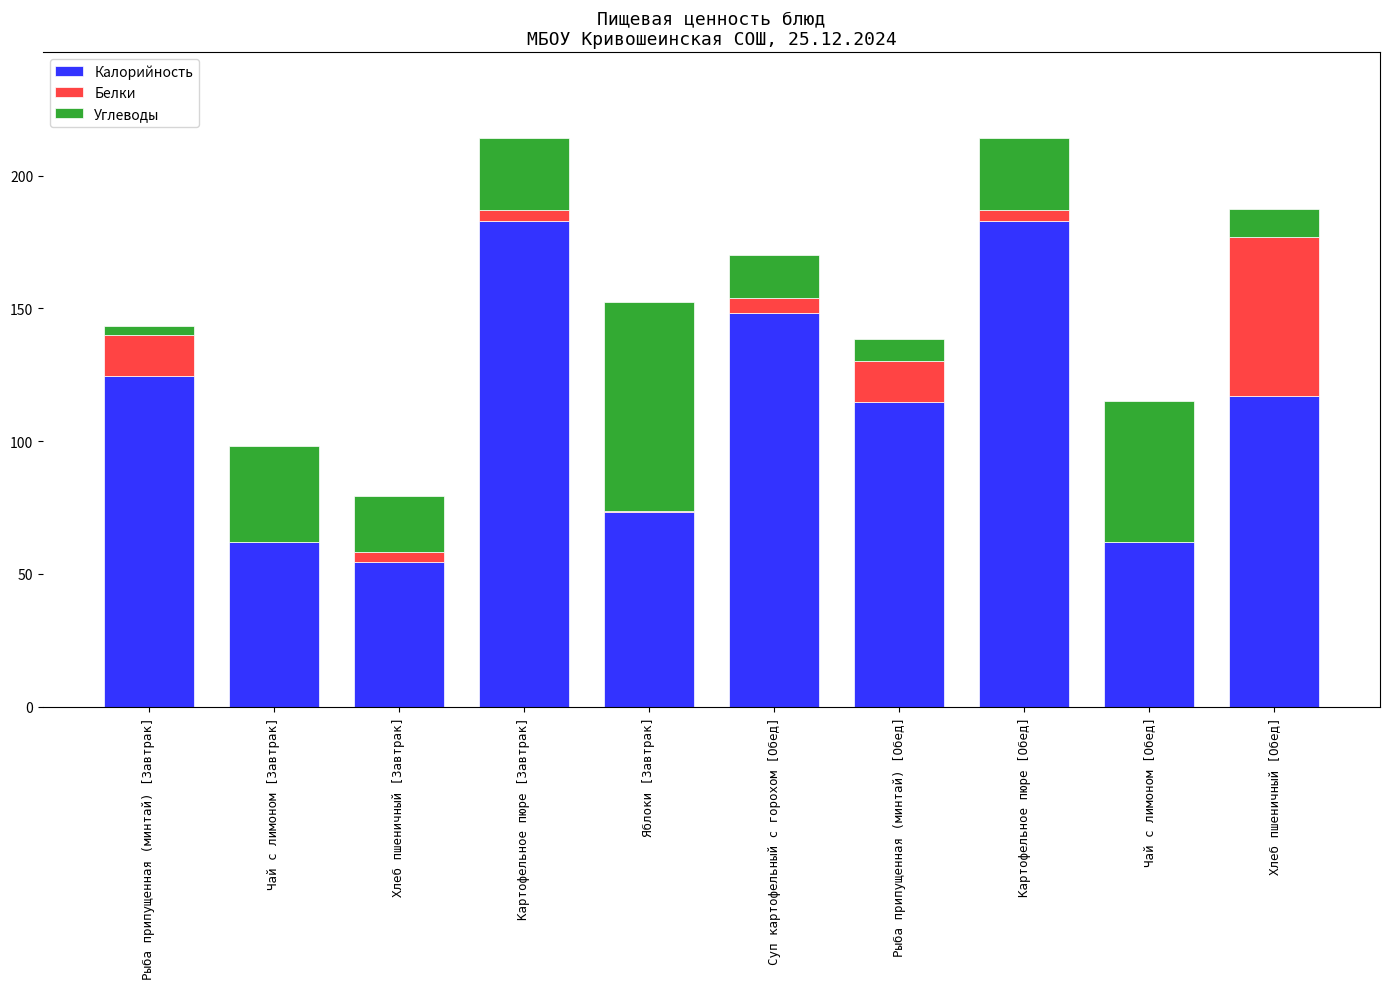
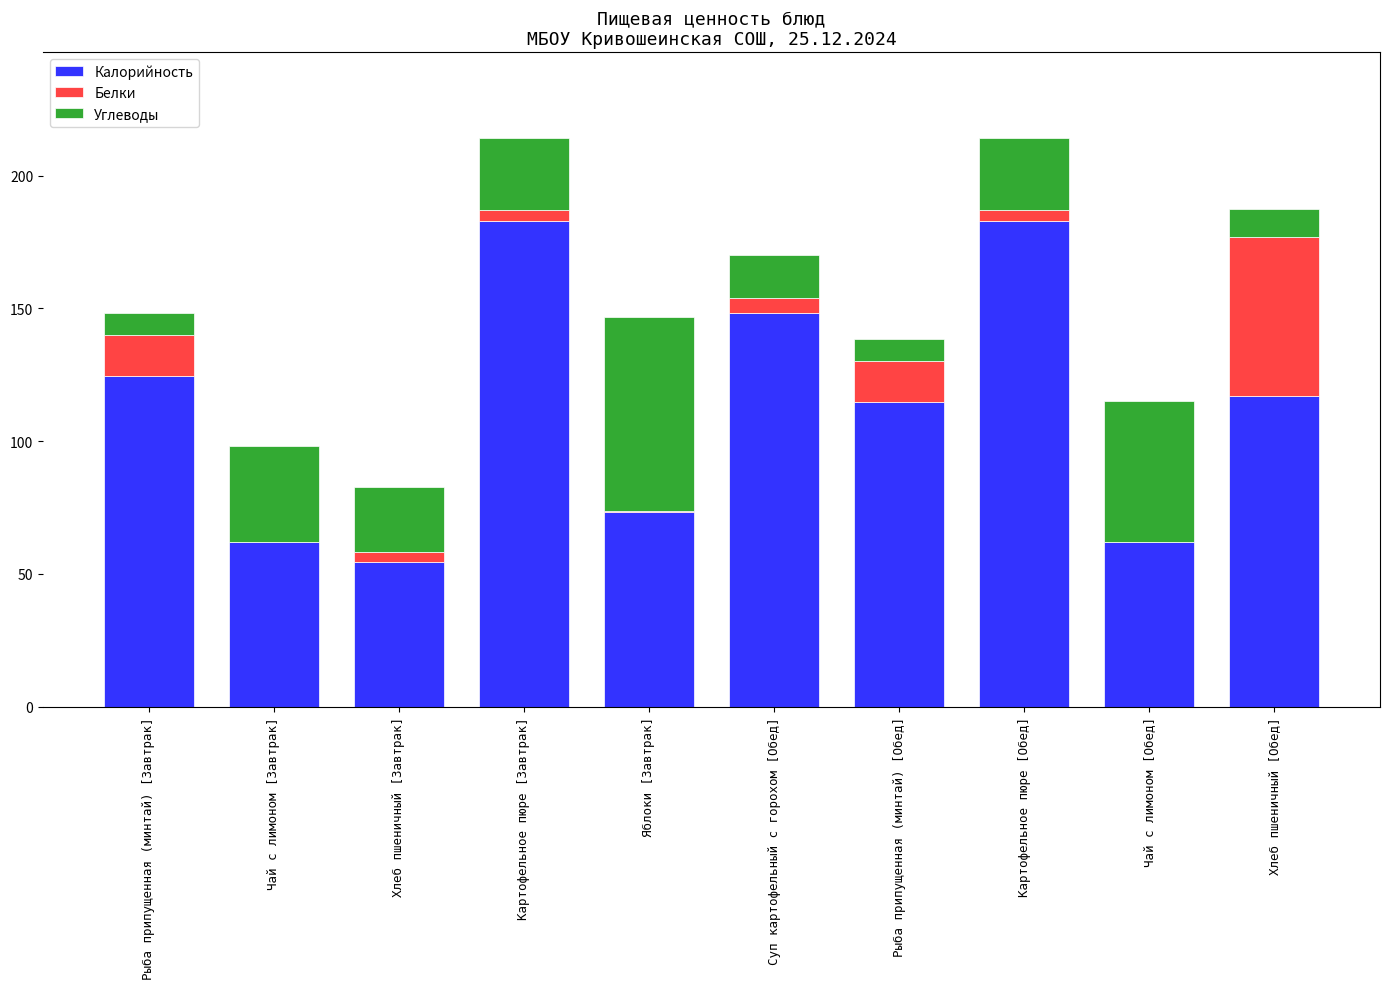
Углеводы, Рыба припущенная (минтай) [Завтрак]: 3 -> 8
Углеводы, Хлеб пшеничный [Завтрак]: 21 -> 24
Углеводы, Яблоки [Завтрак]: 79 -> 73
